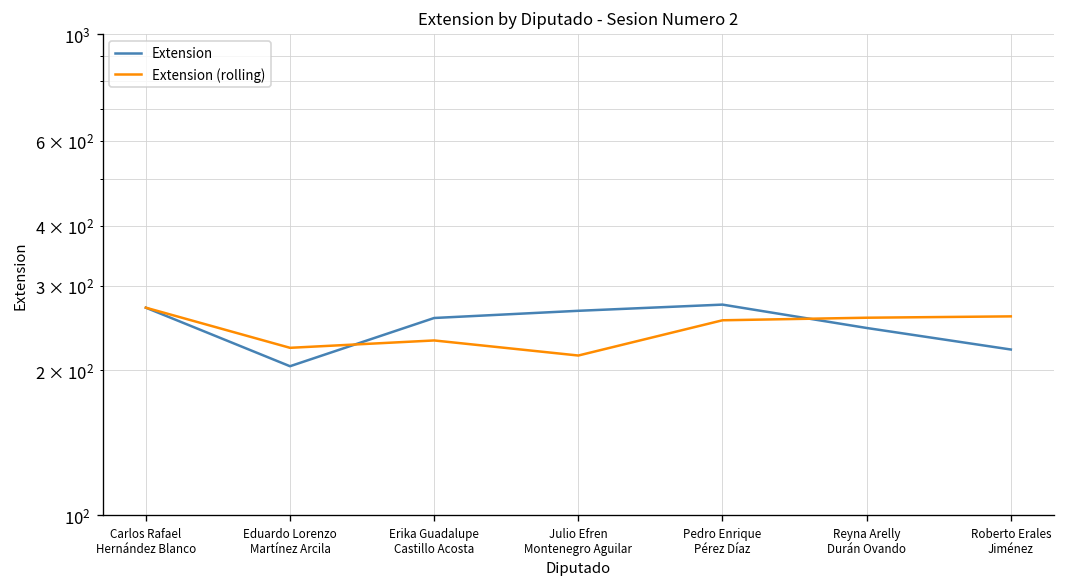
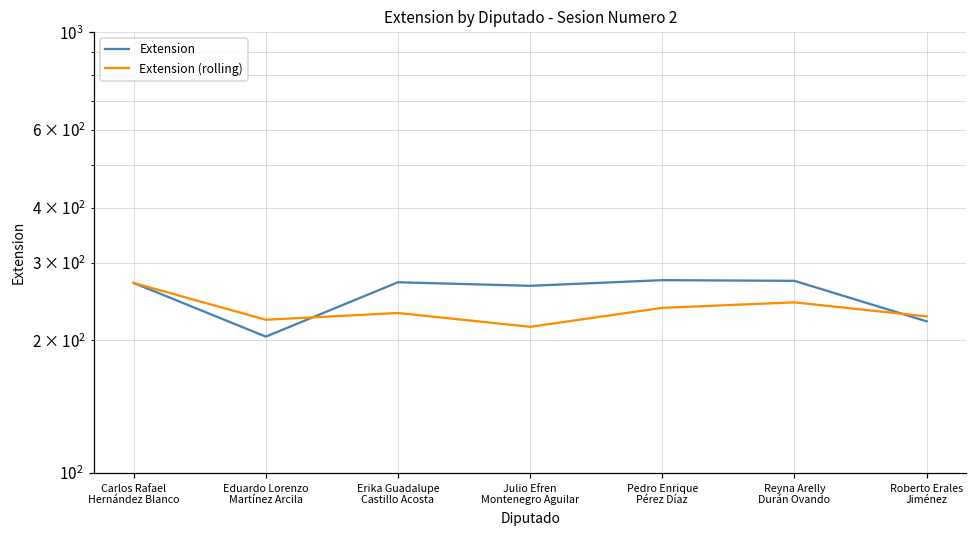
Extension, Erika Guadalupe Castillo Acosta: 260 -> 270
Extension (rolling), Pedro Enrique Pérez Díaz: 250 -> 240
Extension, Reyna Arelly Durán Ovando: 250 -> 270
Extension (rolling), Reyna Arelly Durán Ovando: 260 -> 240
Extension (rolling), Roberto Erales Jiménez: 260 -> 230
